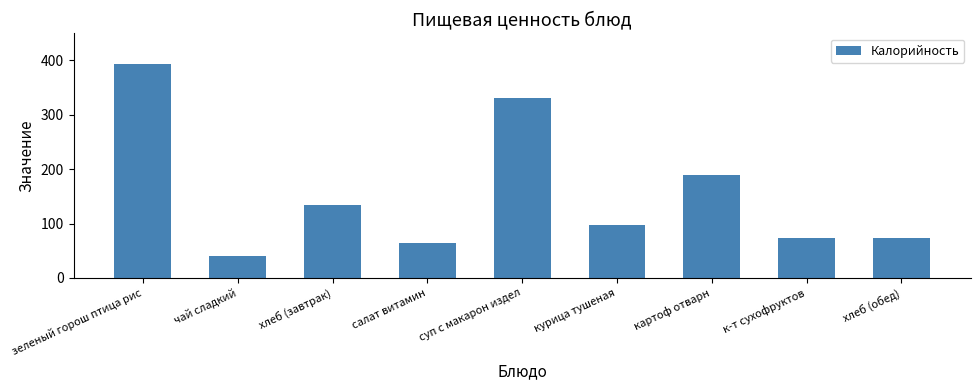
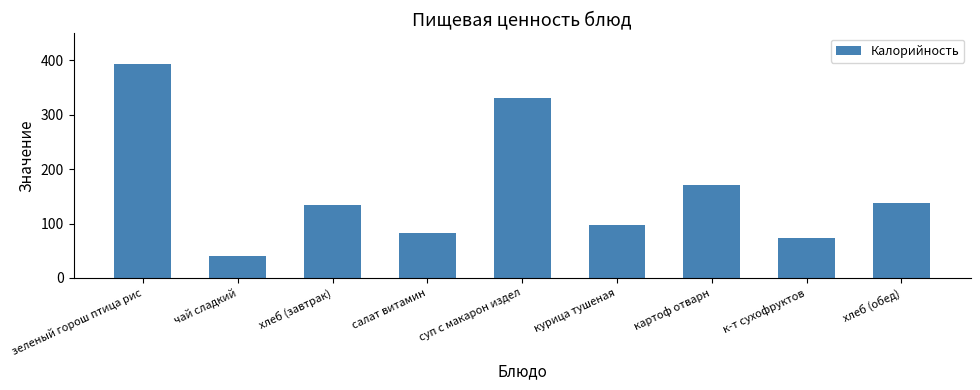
салат витамин: 60 -> 80
картоф отварн: 190 -> 170
хлеб (обед): 70 -> 140
